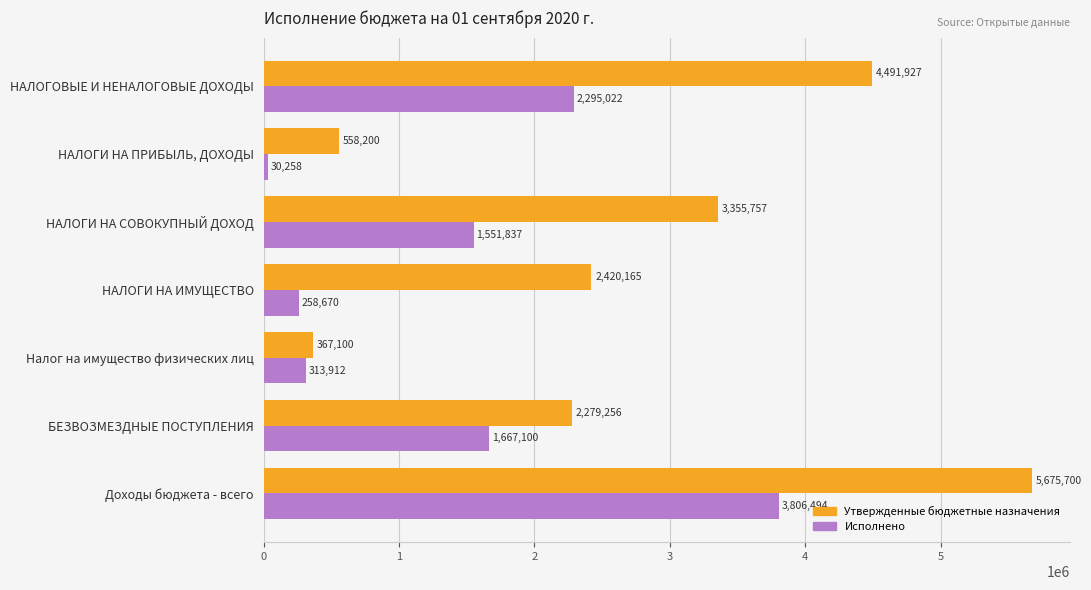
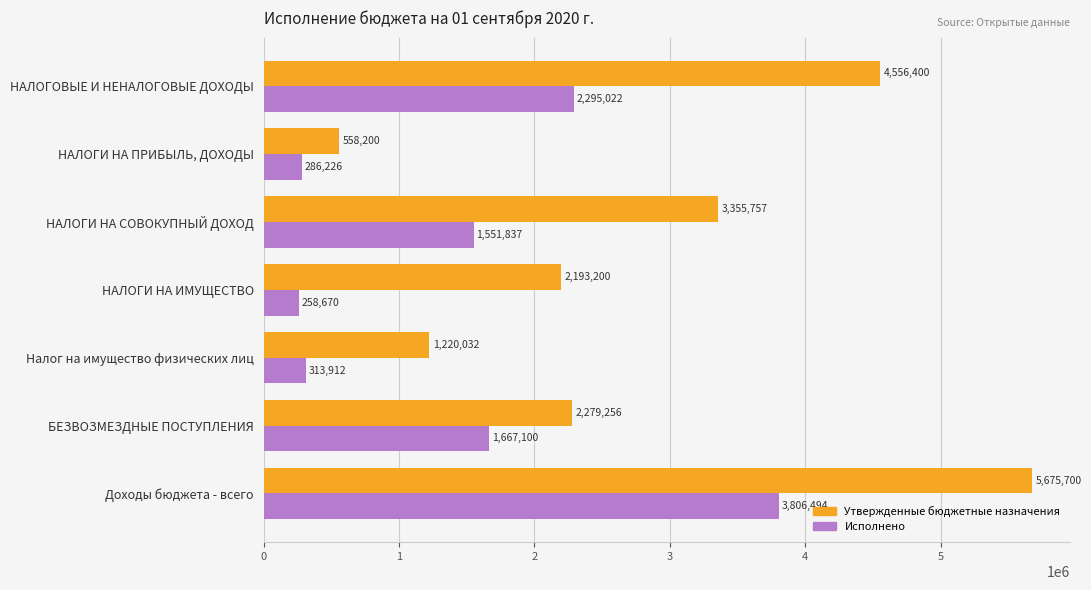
Утвержденные бюджетные назначения, НАЛОГОВЫЕ И НЕНАЛОГОВЫЕ ДОХОДЫ: 4,491,927 -> 4,556,400
Исполнено, НАЛОГИ НА ПРИБЫЛЬ, ДОХОДЫ: 30,258 -> 286,226
Утвержденные бюджетные назначения, НАЛОГИ НА ИМУЩЕСТВО: 2,420,165 -> 2,193,200
Утвержденные бюджетные назначения, Налог на имущество физических лиц: 367,100 -> 1,220,032
